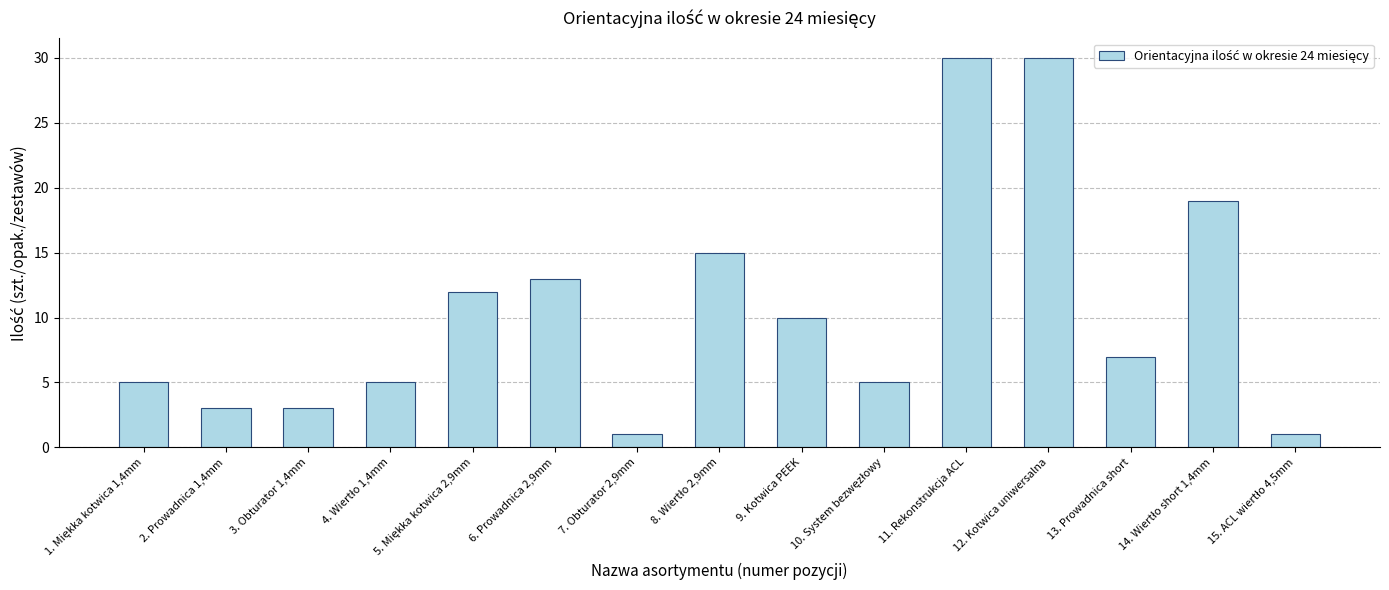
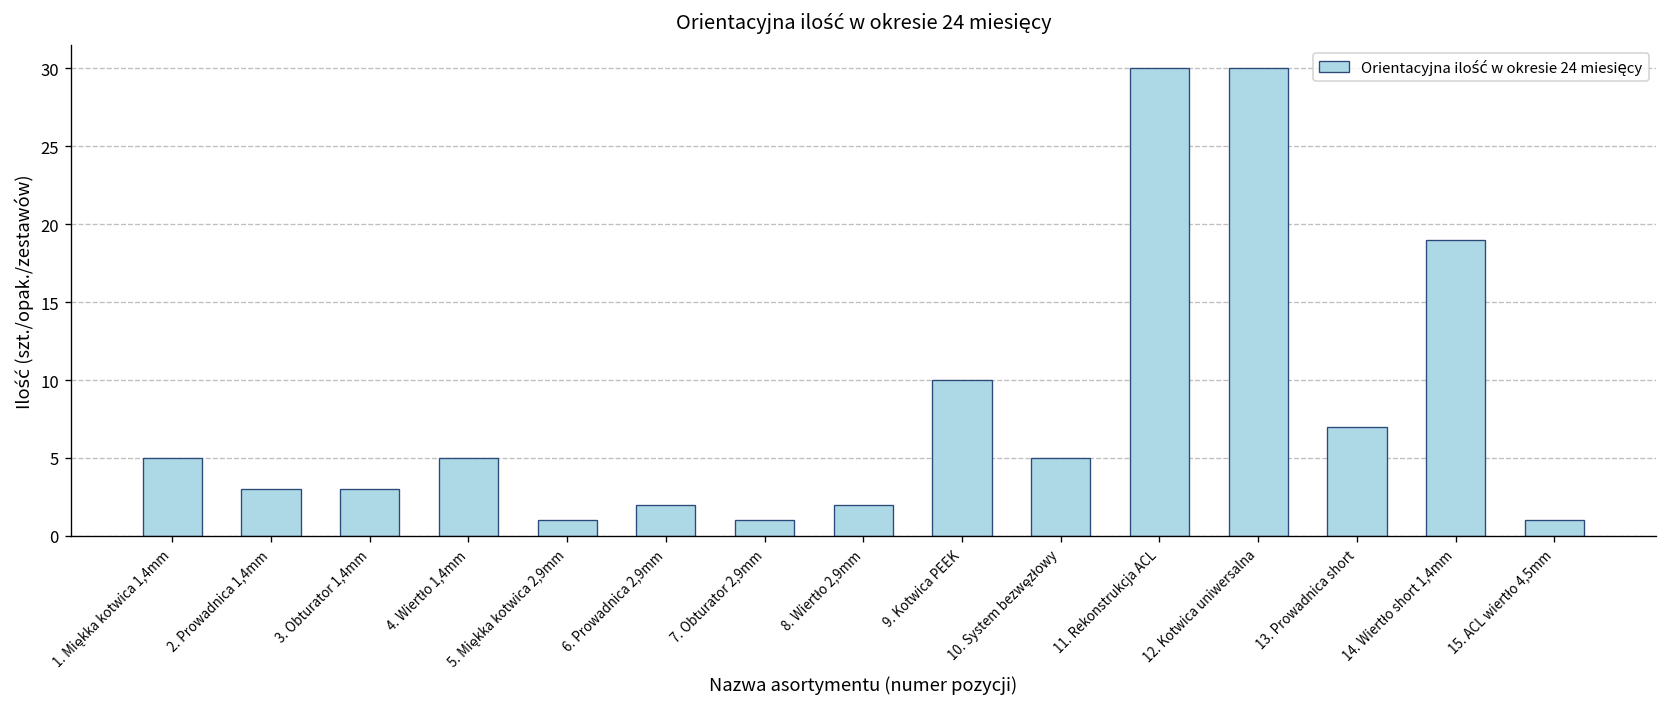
5. Miękka kotwica 2,9mm: 12 -> 1
6. Prowadnica 2,9mm: 13 -> 2
8. Wiertło 2,9mm: 15 -> 2
